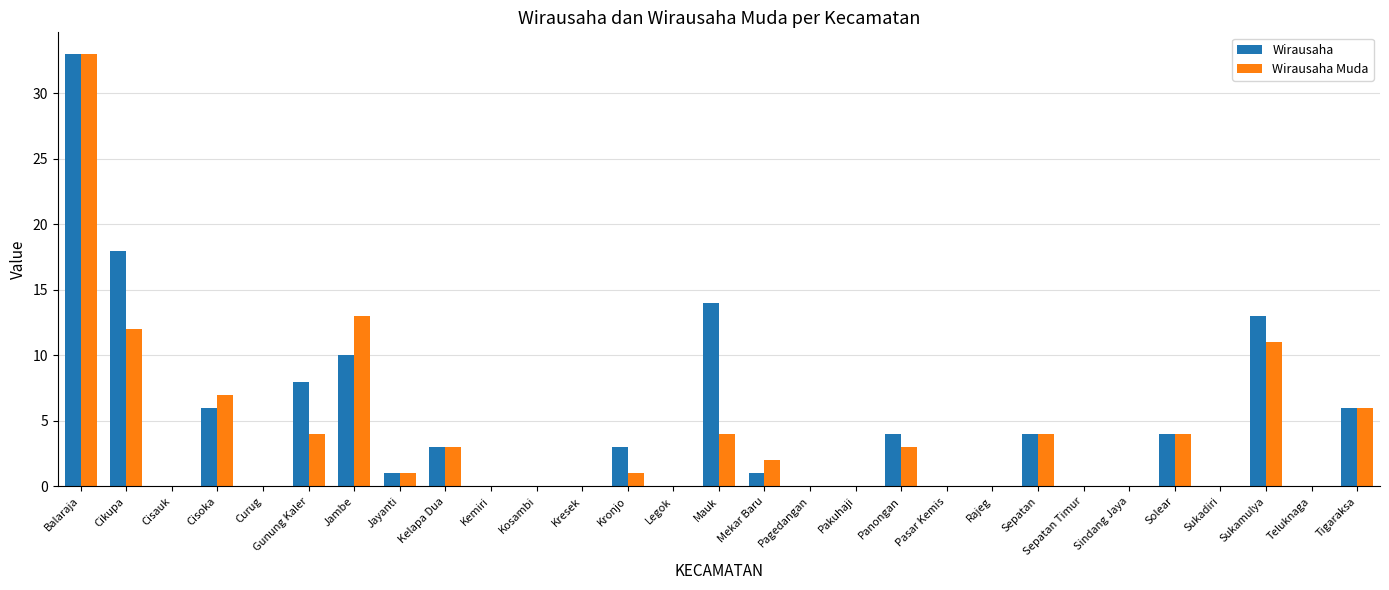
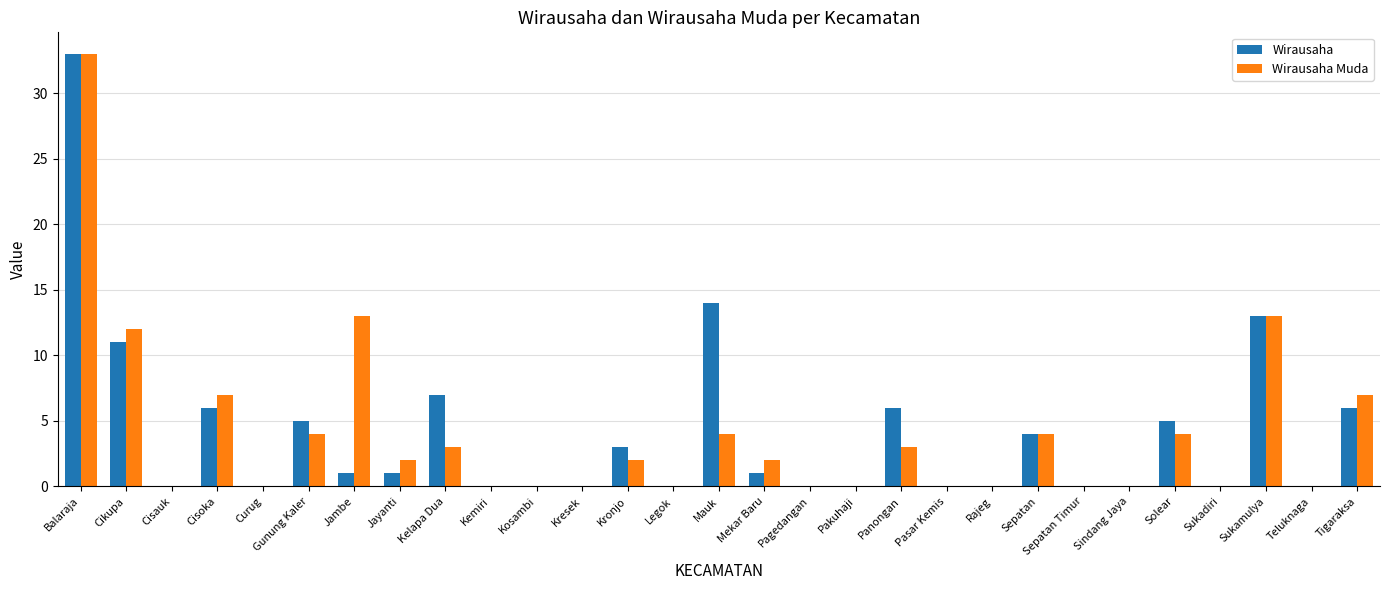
Wirausaha, Cikupa: 18 -> 11
Wirausaha, Gunung Kaler: 8 -> 5
Wirausaha, Jambe: 10 -> 1
Wirausaha Muda, Jayanti: 1 -> 2
Wirausaha, Kelapa Dua: 3 -> 7
Wirausaha Muda, Kronjo: 1 -> 2
Wirausaha, Panongan: 4 -> 6
Wirausaha, Solear: 4 -> 5
Wirausaha Muda, Sukamulya: 11 -> 13
Wirausaha Muda, Tigaraksa: 6 -> 7
